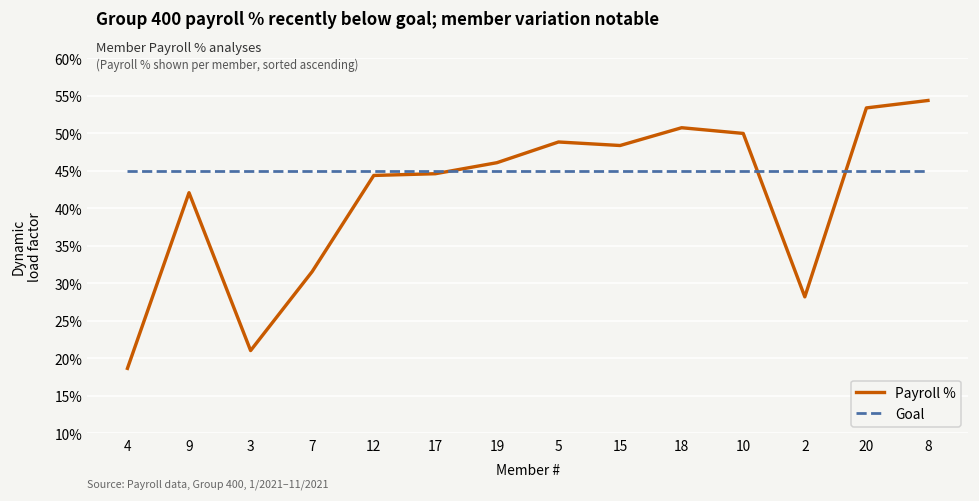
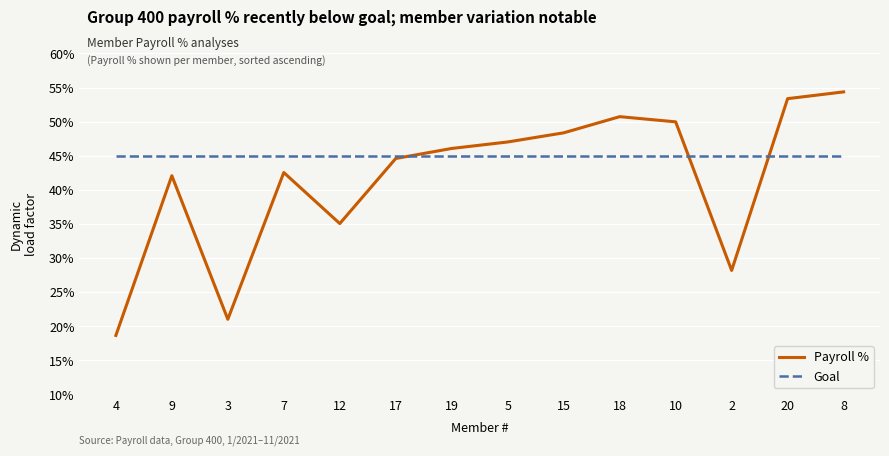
Payroll %, 7: 32% -> 43%
Payroll %, 12: 44% -> 35%
Payroll %, 5: 49% -> 47%
